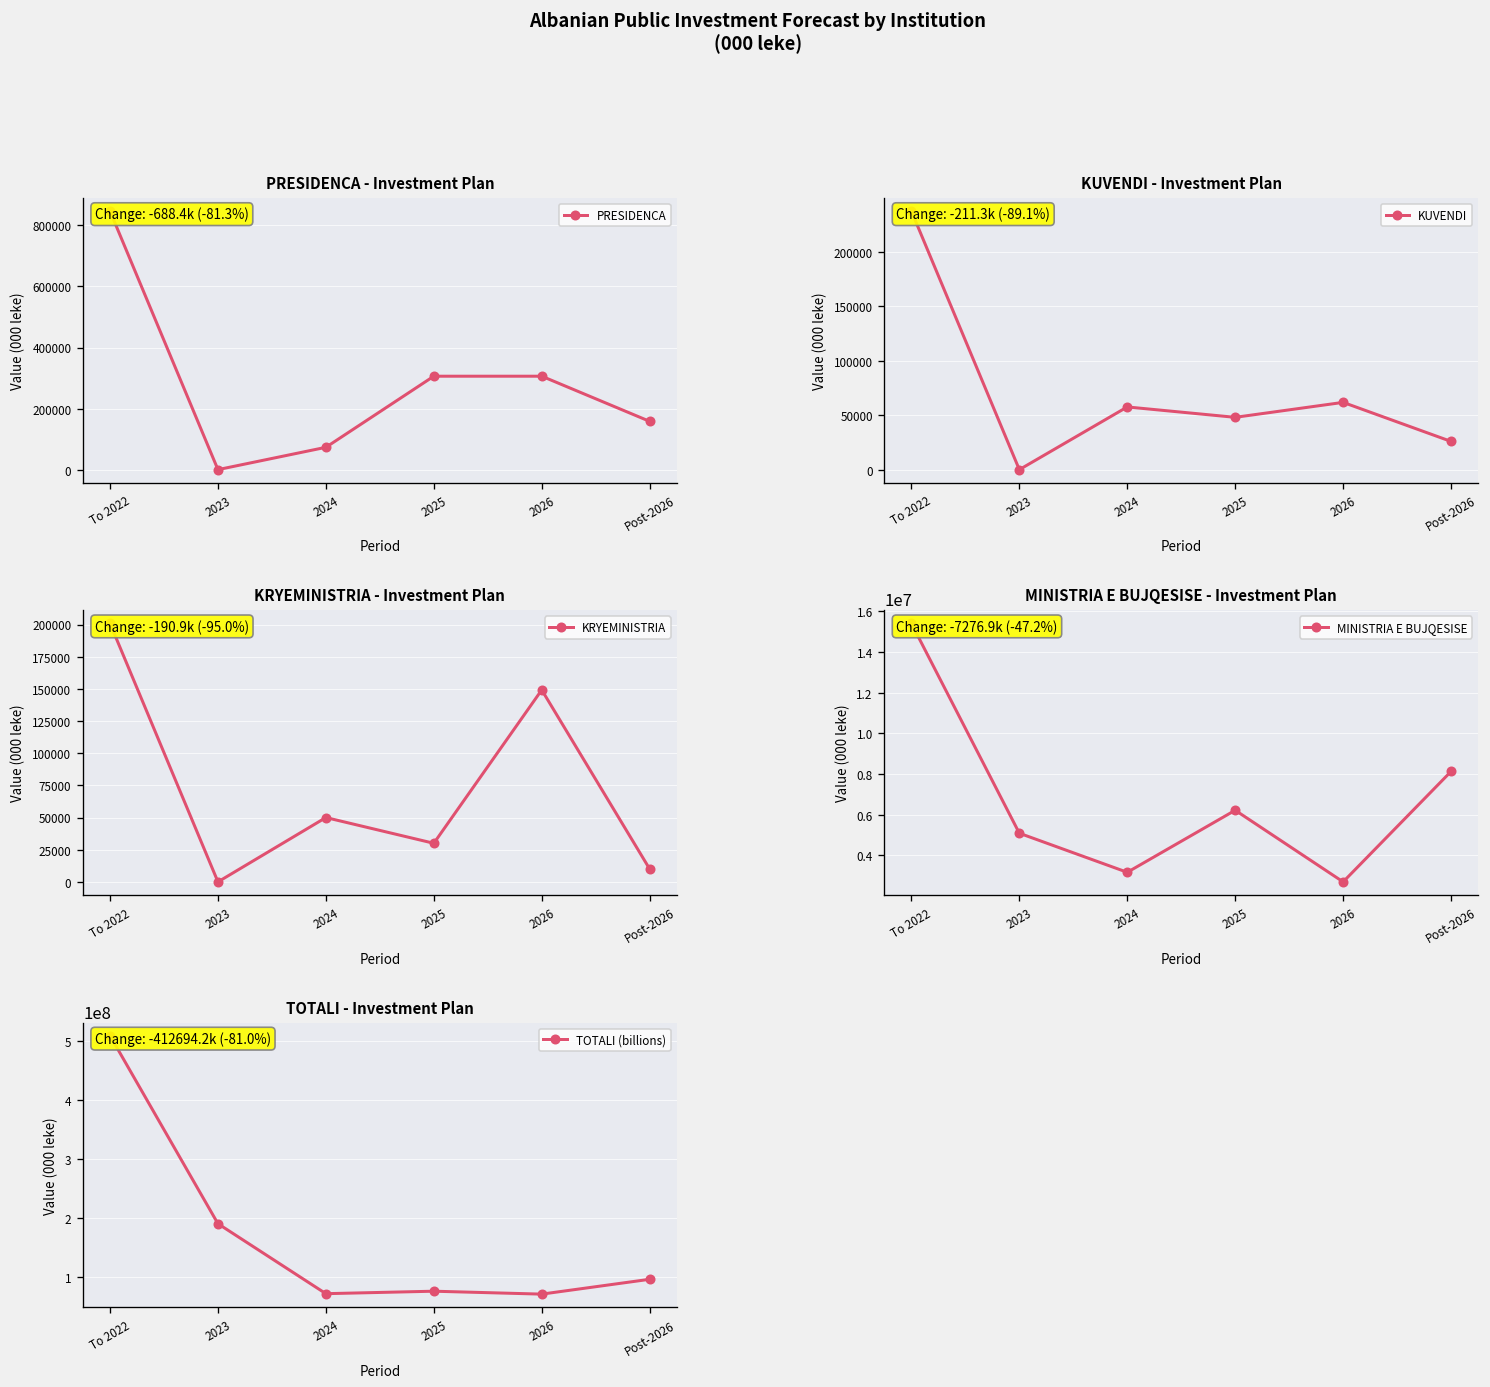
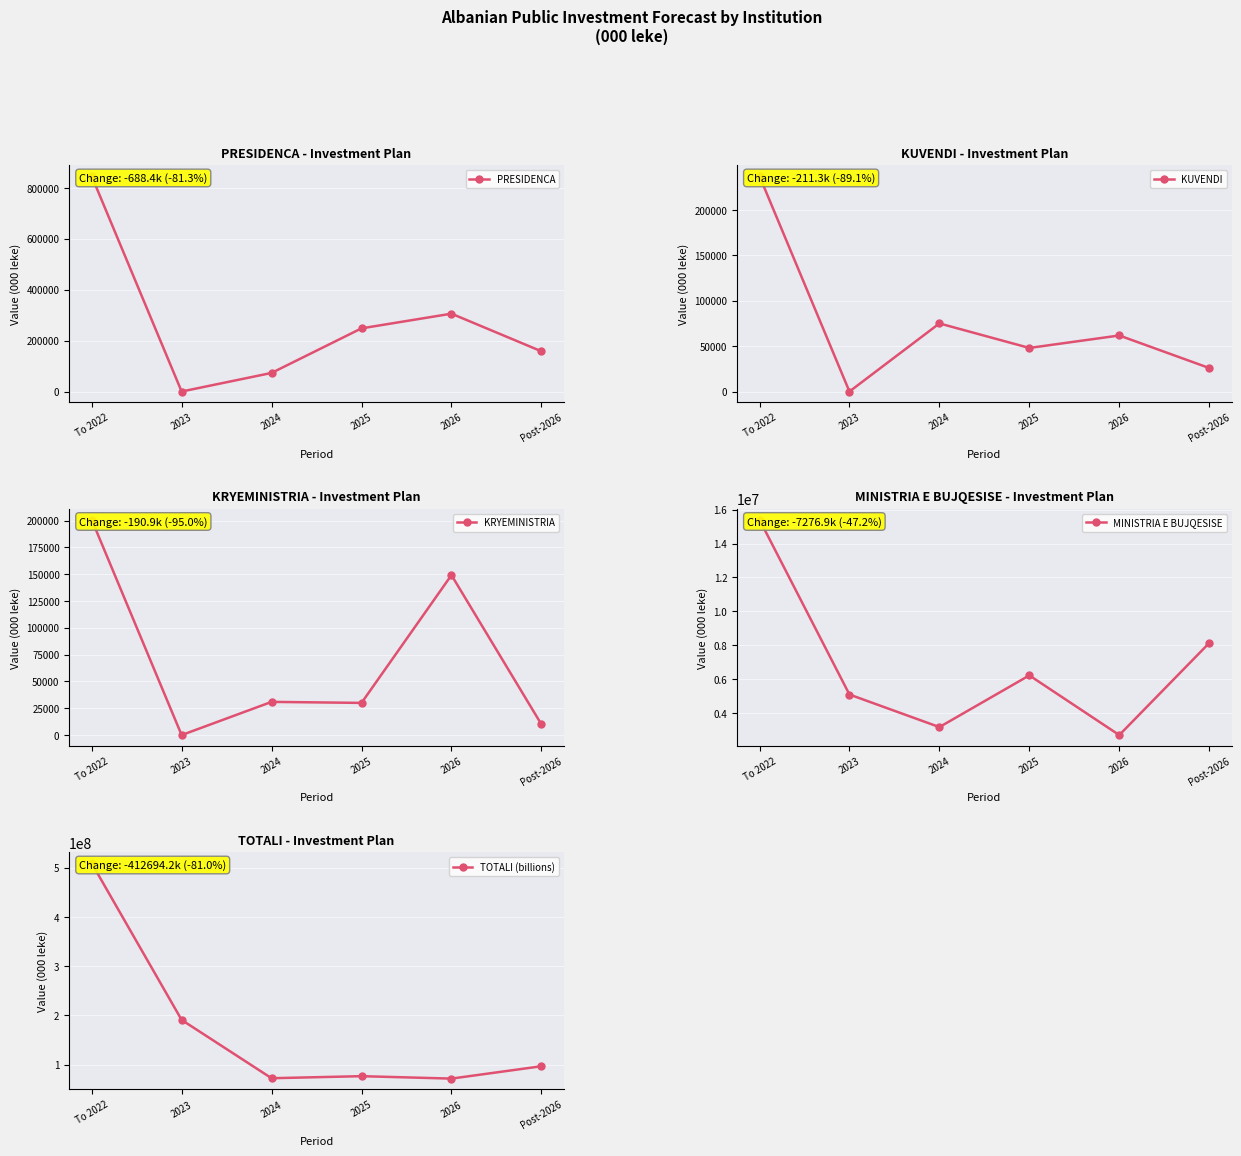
PRESIDENCA - Investment Plan, 2025: 310000 -> 250000
KUVENDI - Investment Plan, 2024: 60000 -> 80000
KRYEMINISTRIA - Investment Plan, 2024: 50000 -> 31000
